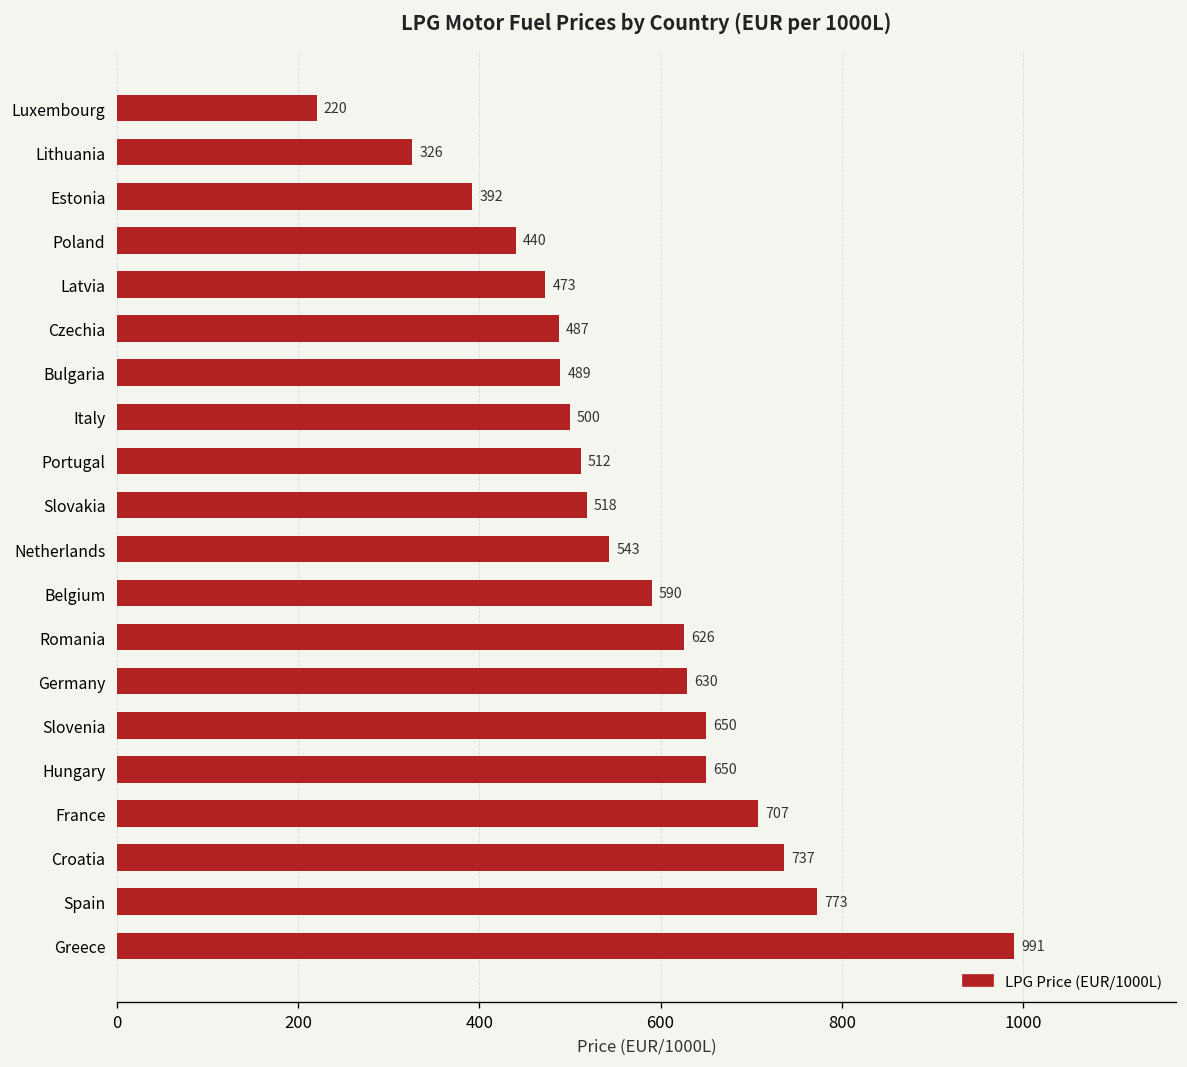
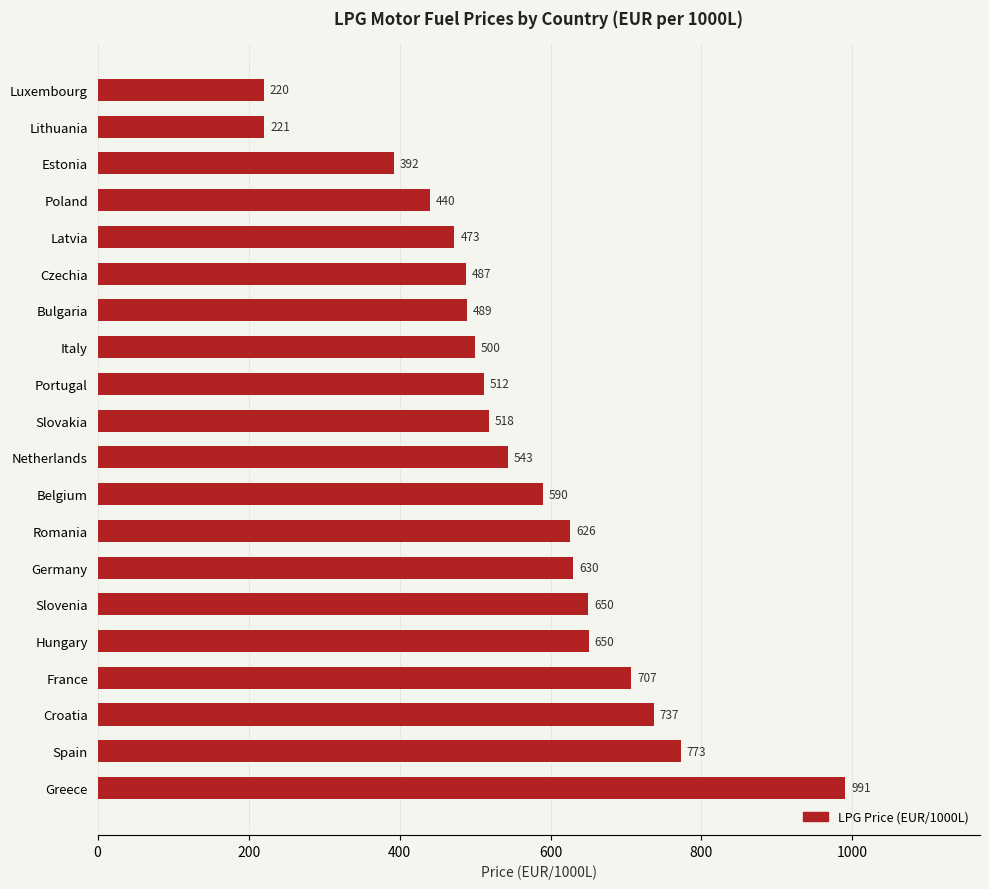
Lithuania: 326 -> 221
